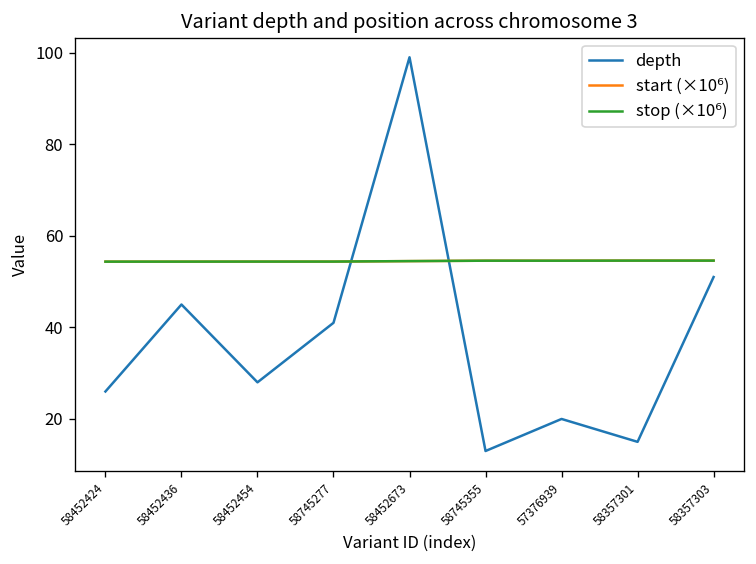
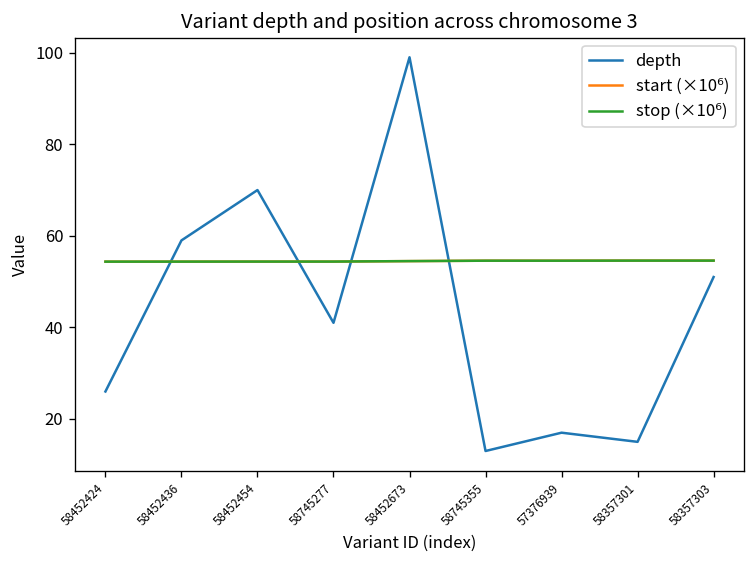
depth, 58452436: 45 -> 59
depth, 58452454: 28 -> 70
depth, 57376939: 20 -> 17
